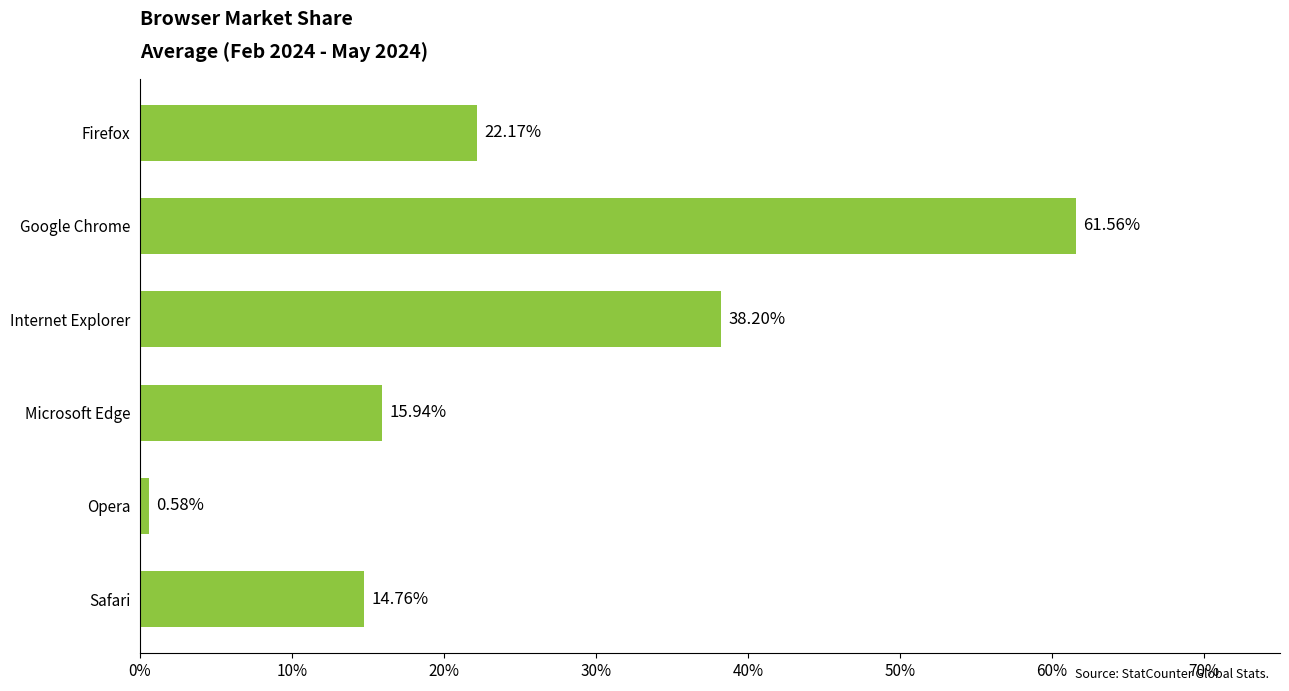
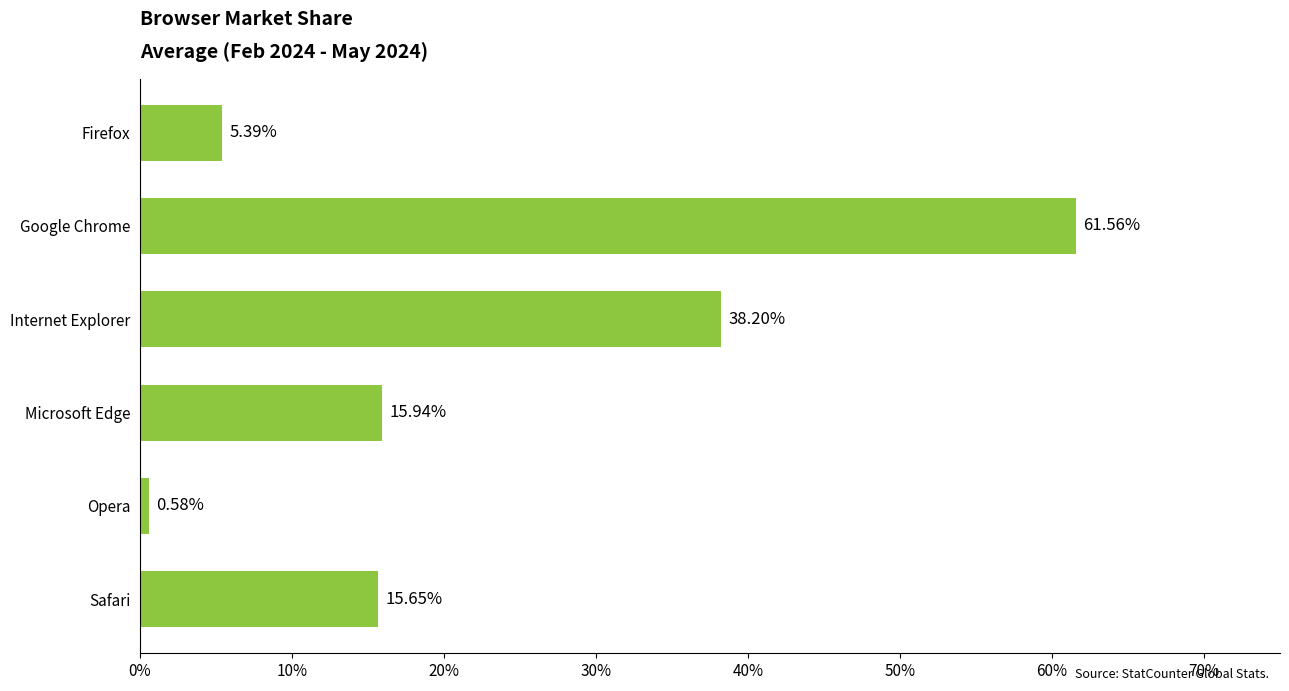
Firefox: 22.17% -> 5.39%
Safari: 14.76% -> 15.65%
